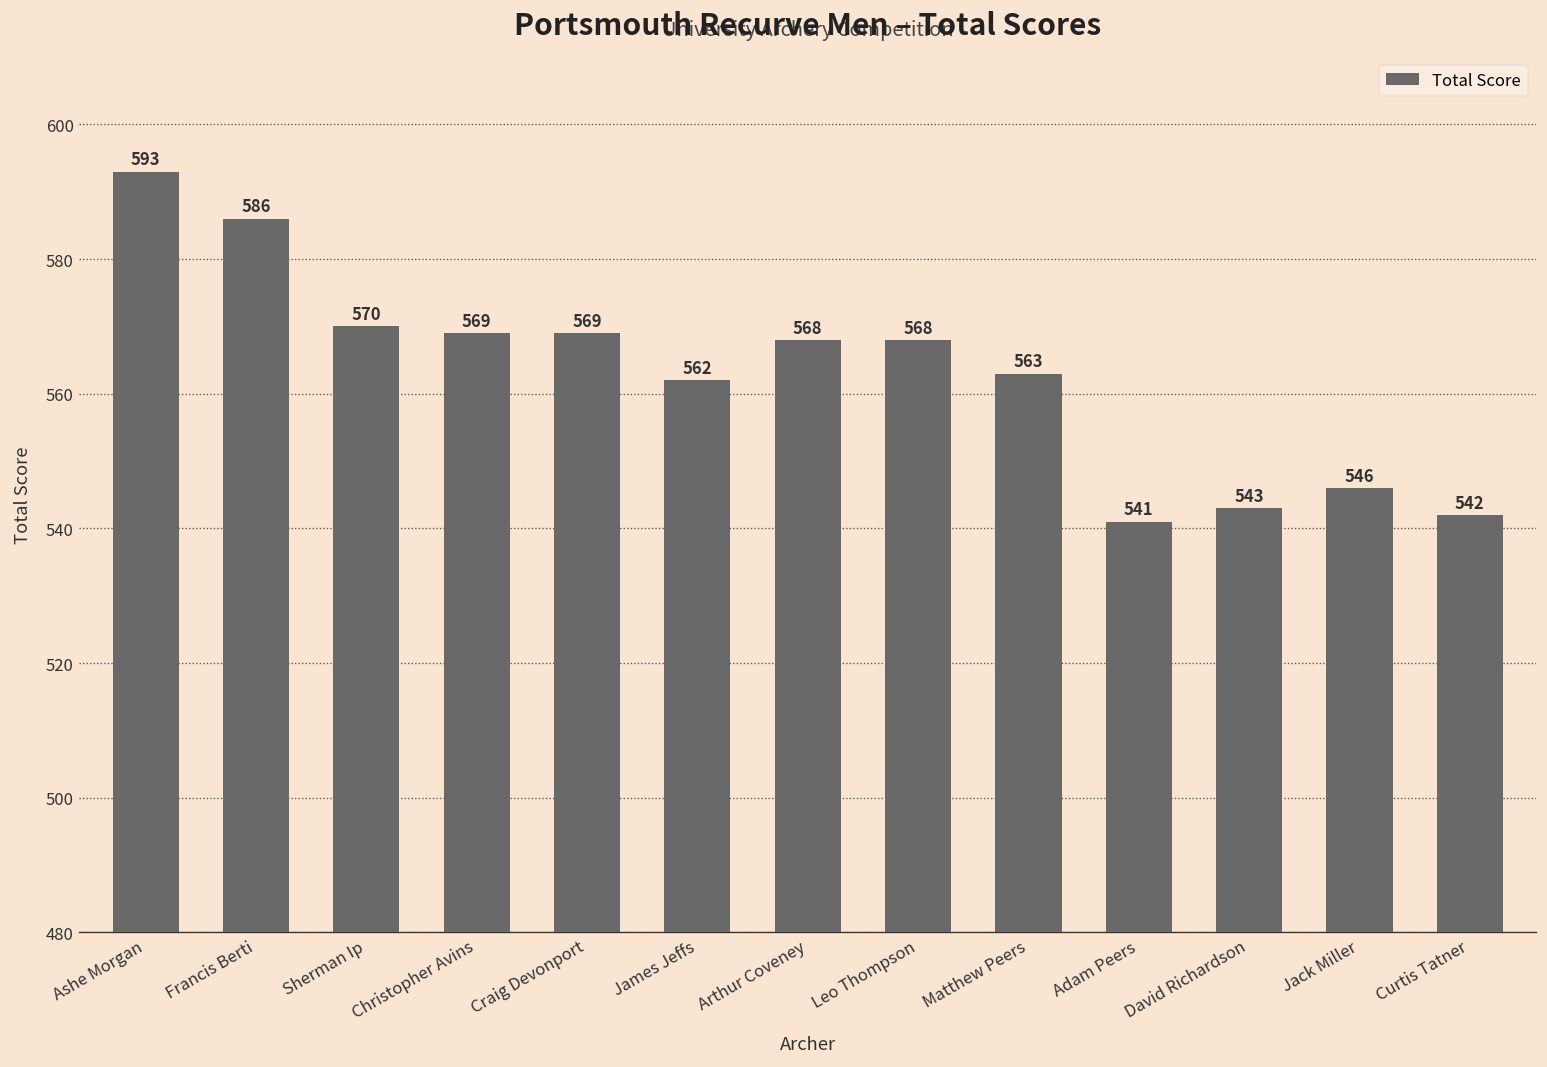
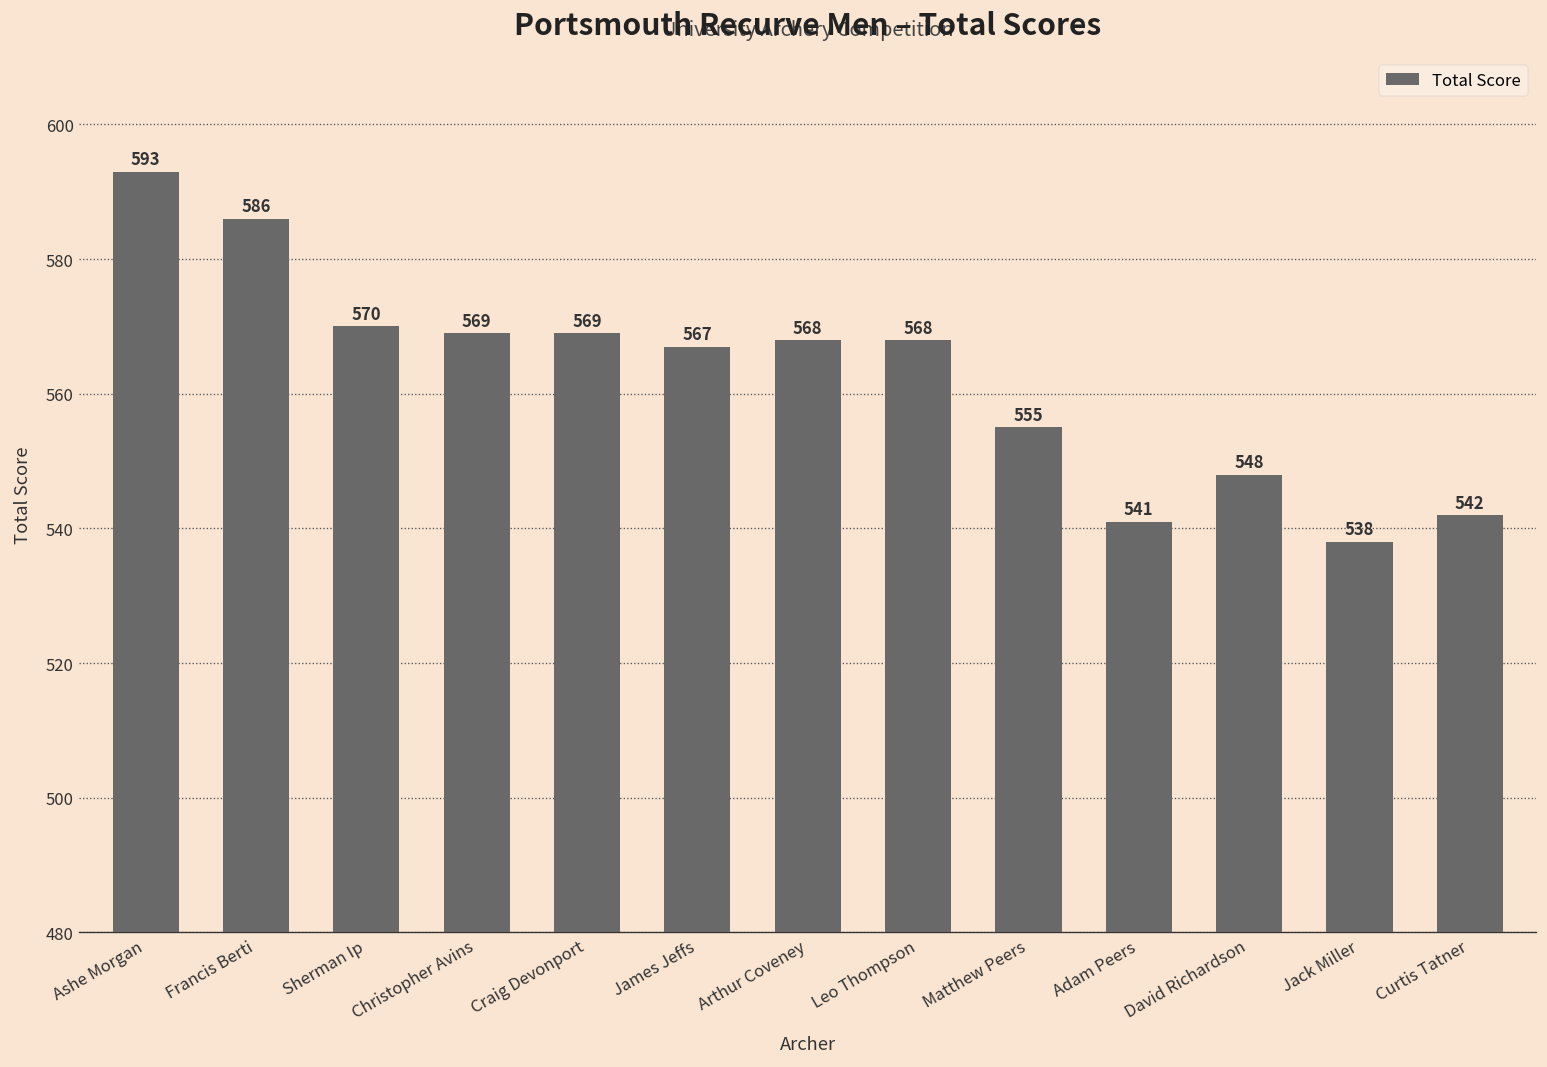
James Jeffs: 562 -> 567
Matthew Peers: 563 -> 555
David Richardson: 543 -> 548
Jack Miller: 546 -> 538
